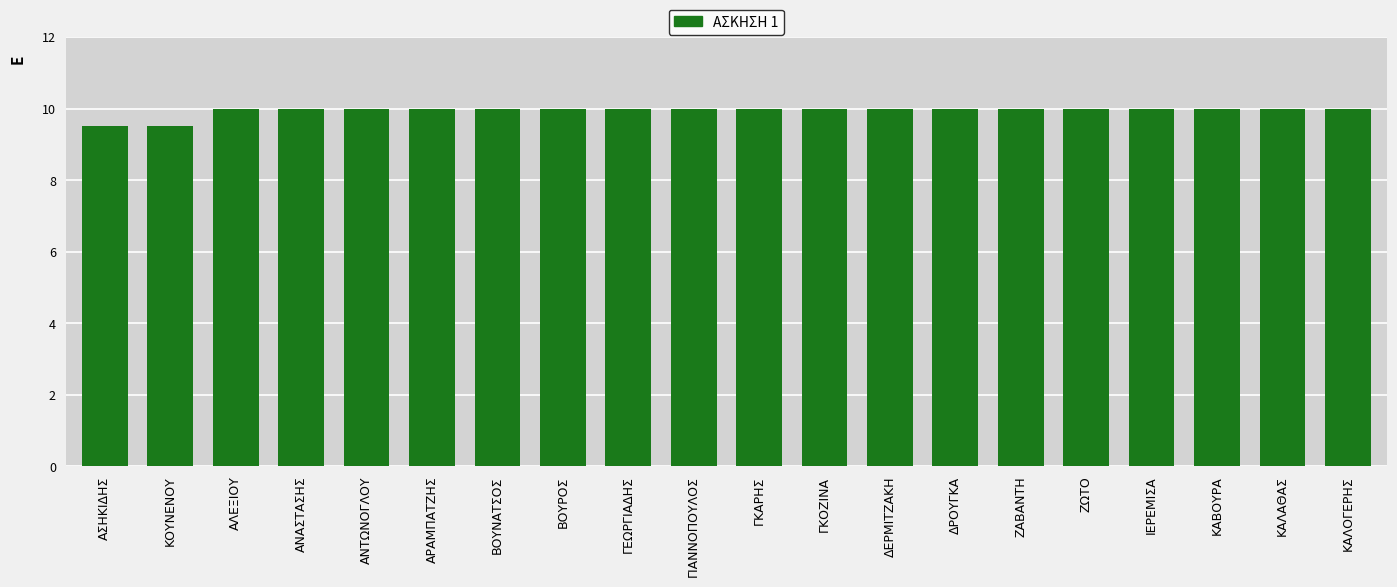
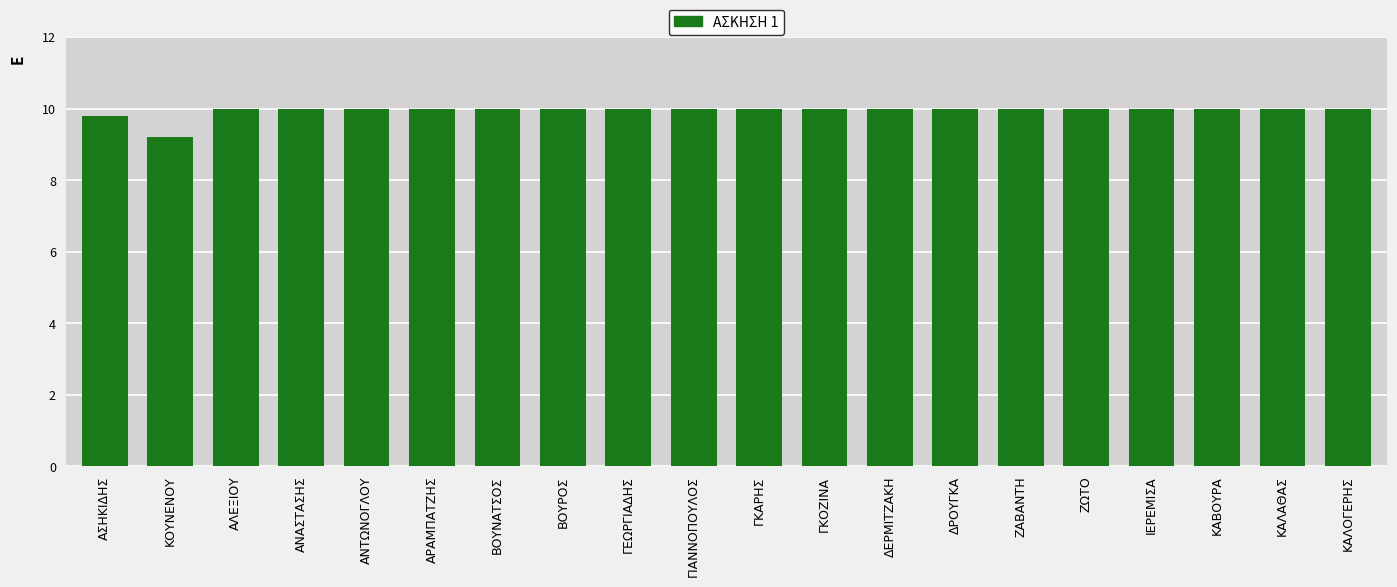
ΑΣΗΚΙΔΗΣ: 9.5 -> 9.8
ΚΟΥΝΕΝΟΥ: 9.5 -> 9.2
